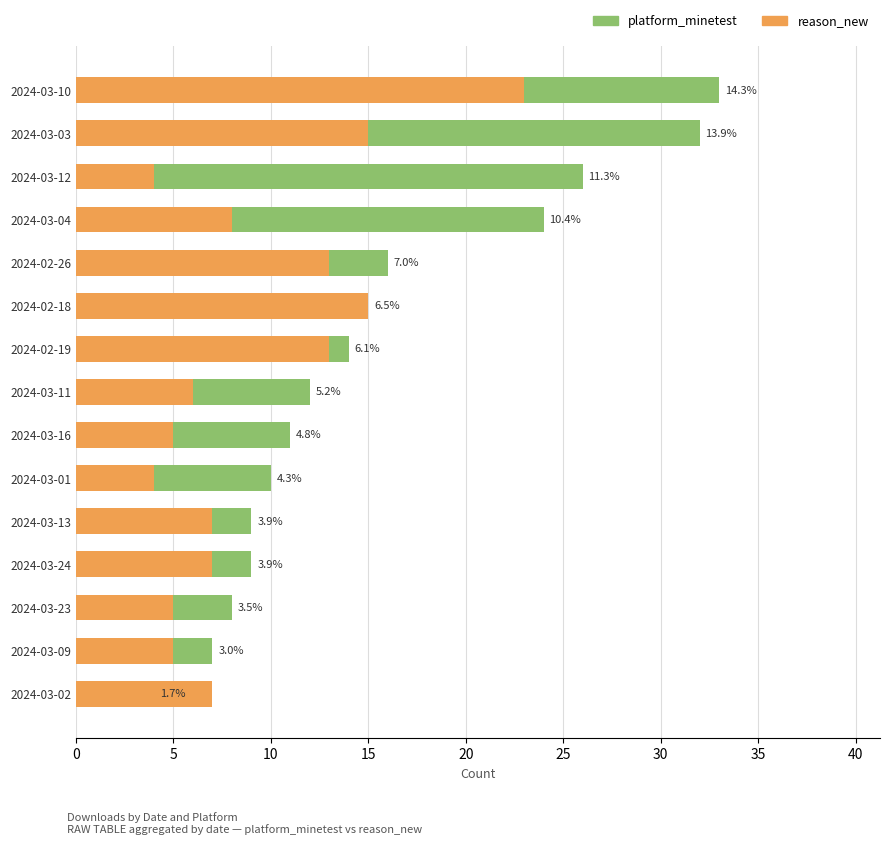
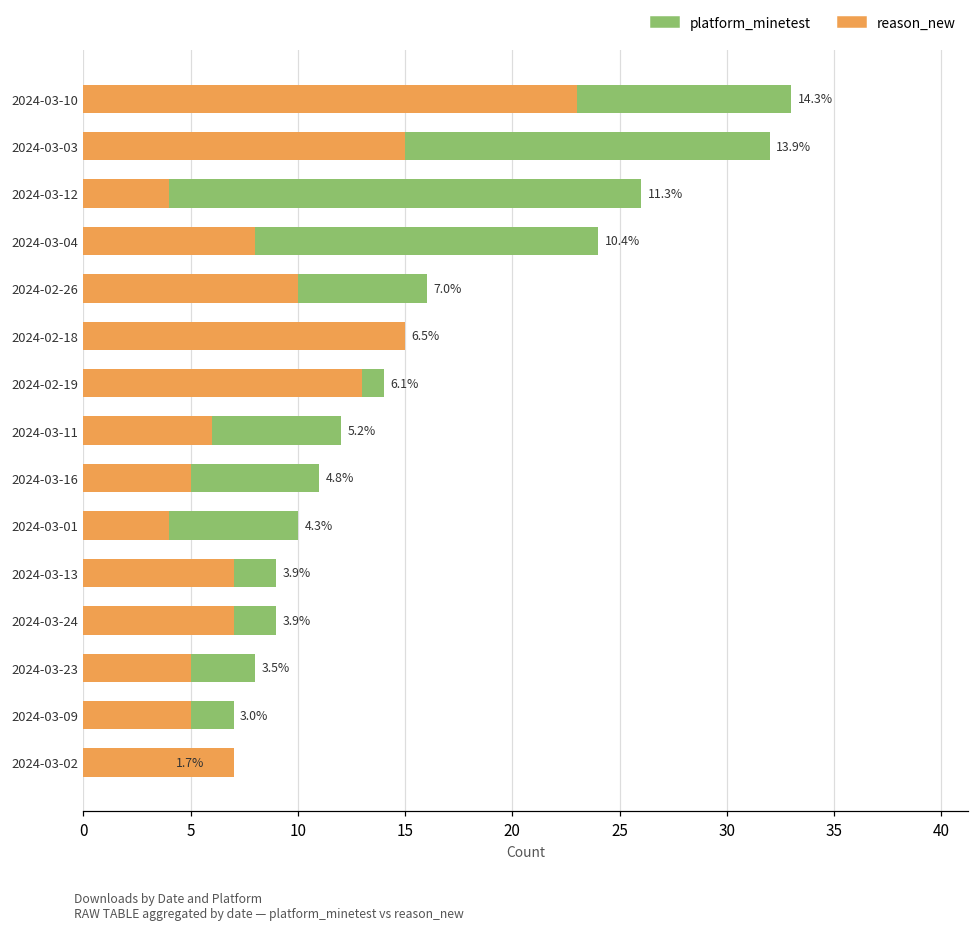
reason_new, 2024-02-26: 13 -> 10
